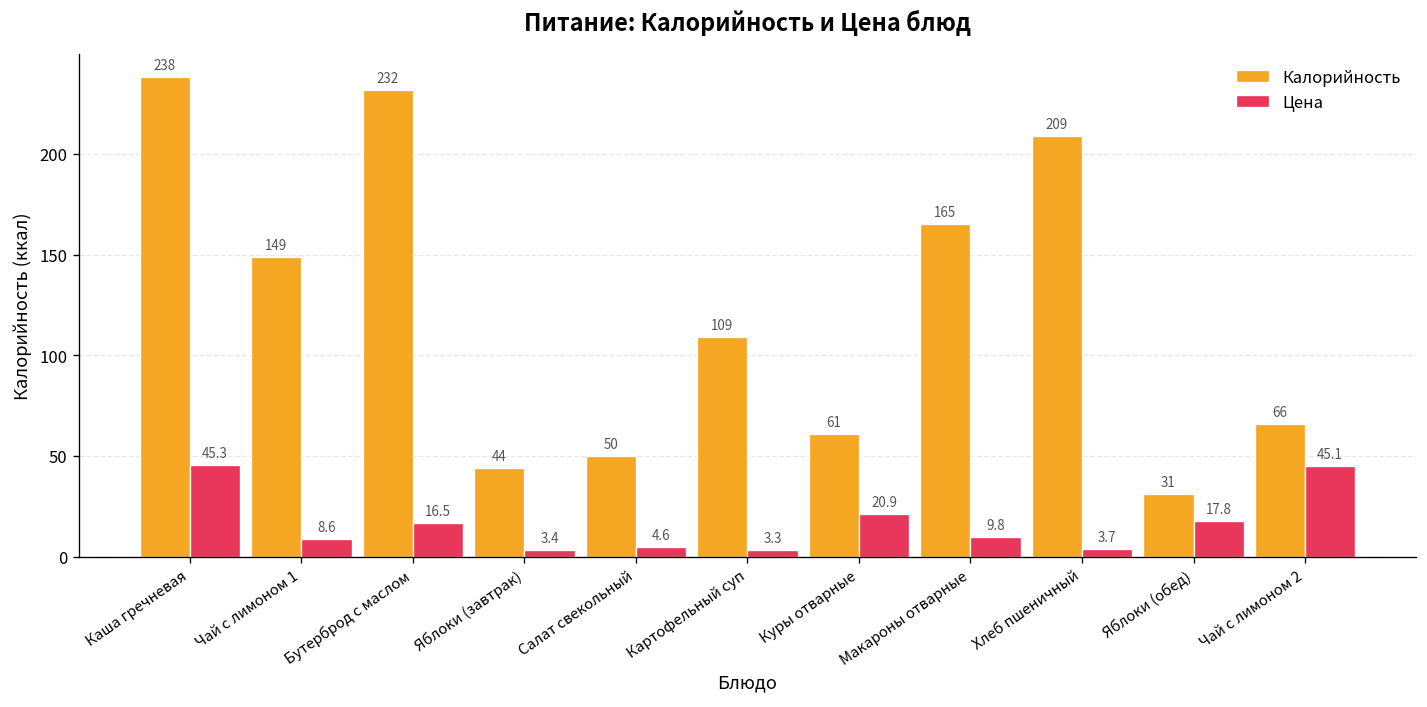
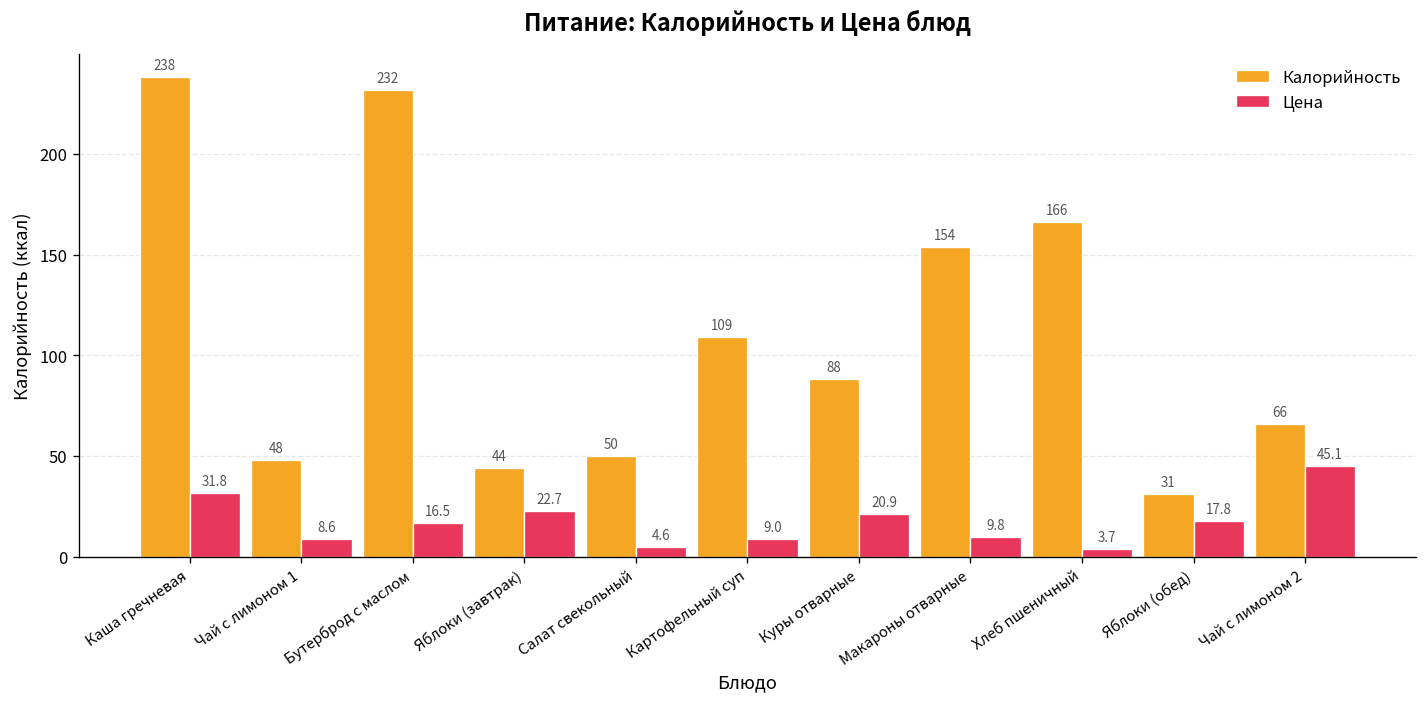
Цена, Каша гречневая: 45.3 -> 31.8
Калорийность, Чай с лимоном 1: 149 -> 48
Цена, Яблоки (завтрак): 3.4 -> 22.7
Цена, Картофельный суп: 3.3 -> 9.0
Калорийность, Куры отварные: 61 -> 88
Калорийность, Макароны отварные: 165 -> 154
Калорийность, Хлеб пшеничный: 209 -> 166
